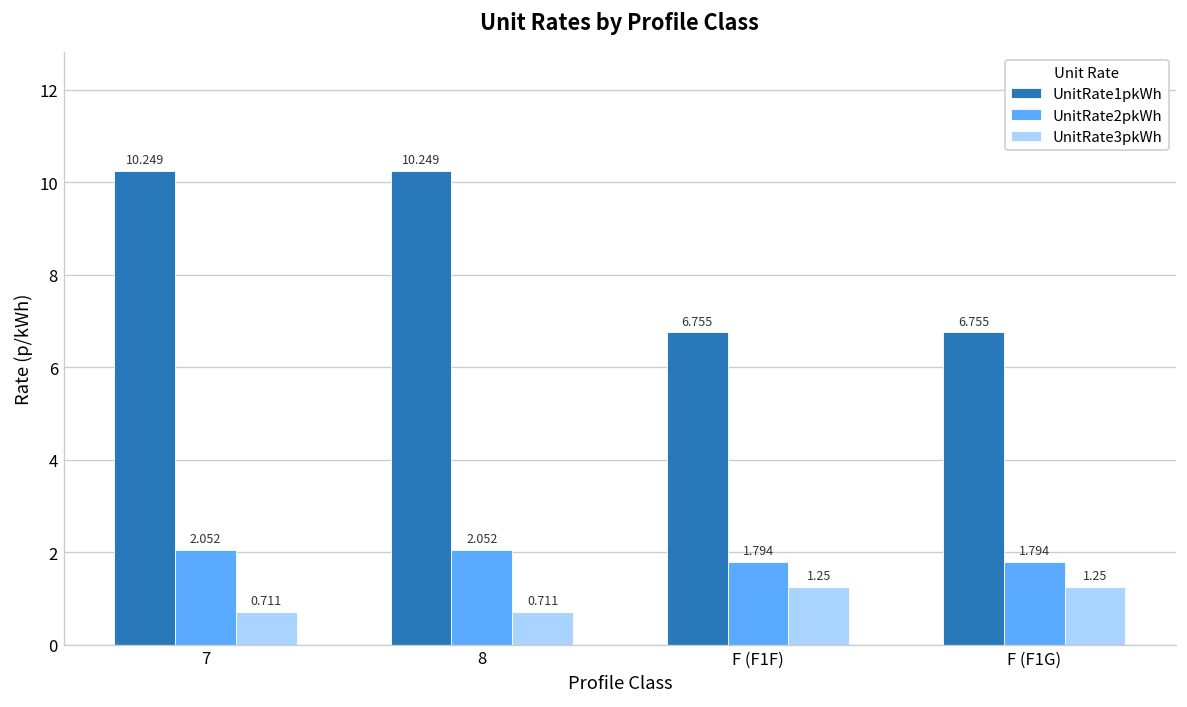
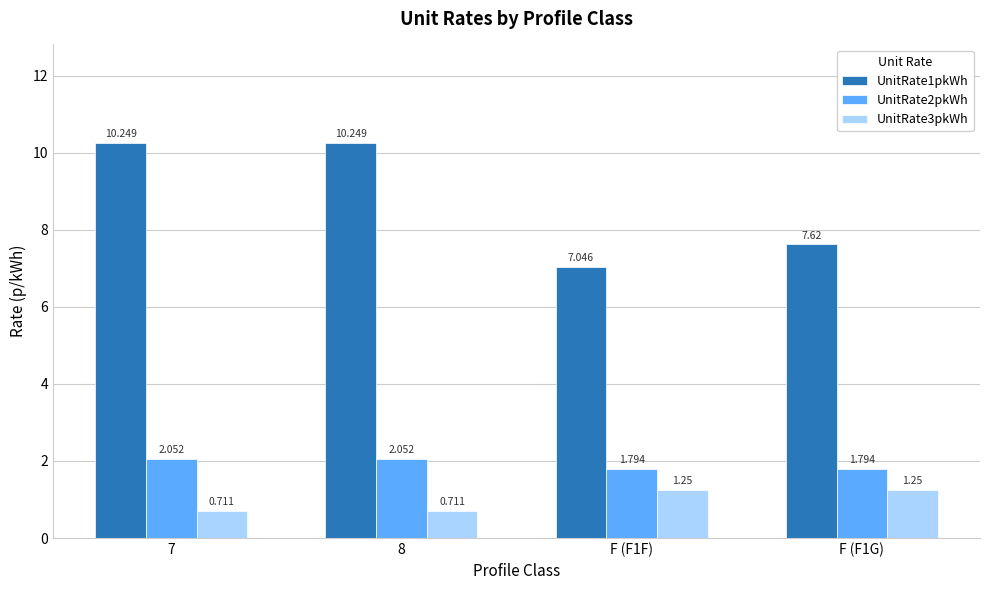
UnitRate1pkWh, F (F1F): 6.755 -> 7.046
UnitRate1pkWh, F (F1G): 6.755 -> 7.62
